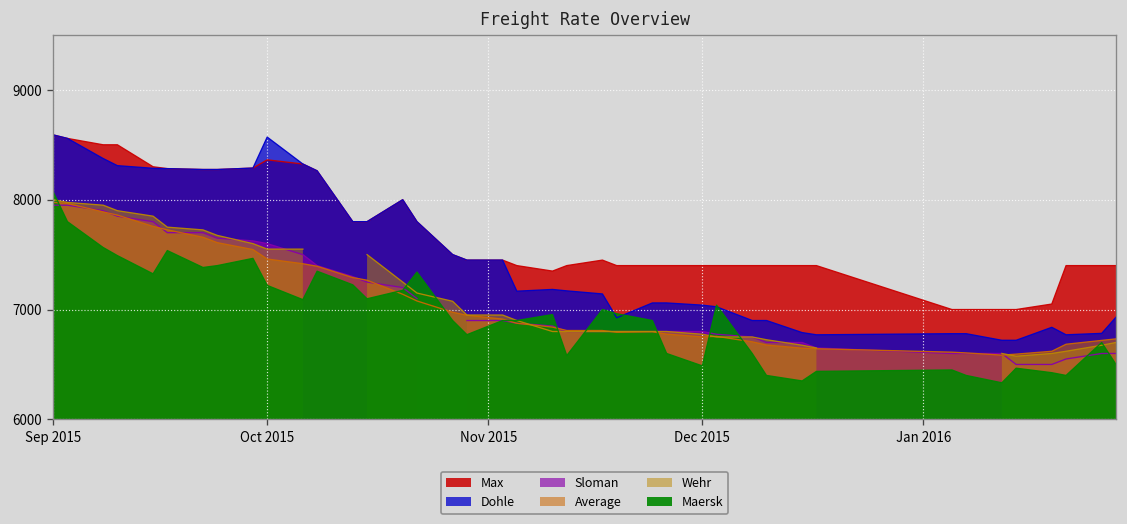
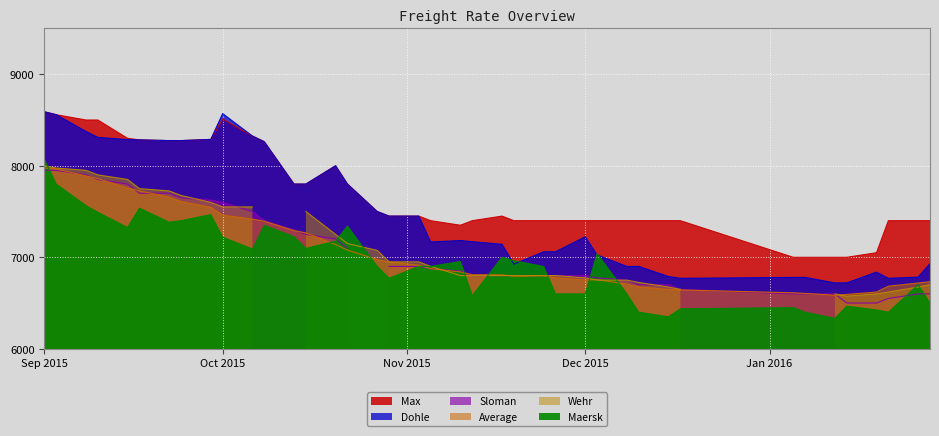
Max, Oct 2015: 8400 -> 8500
Dohle, Dec 2015: 7000 -> 7200
Maersk, Dec 2015: 6500 -> 6600
